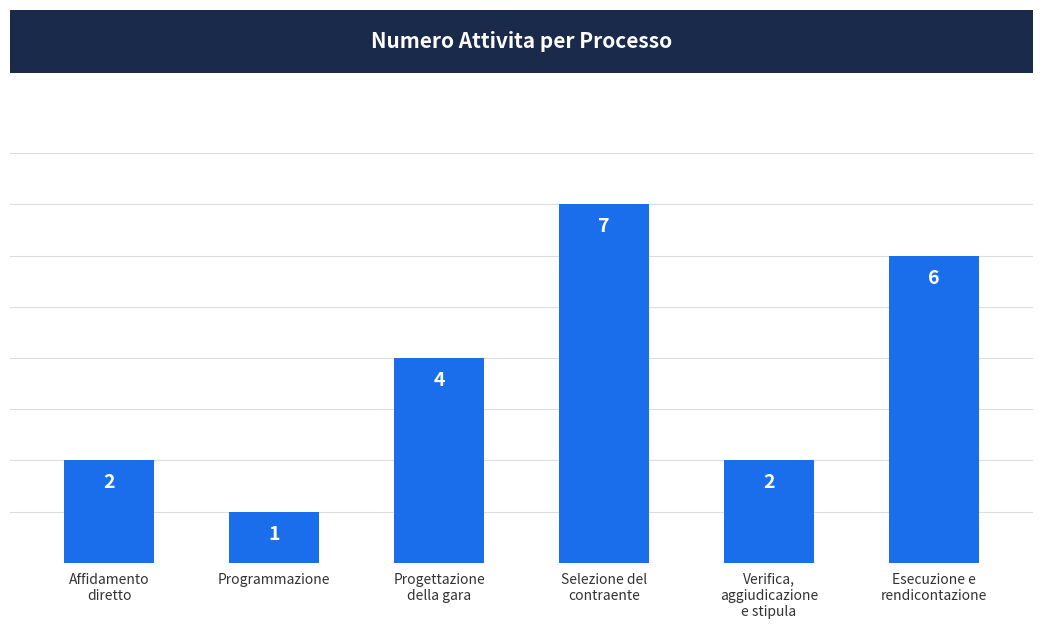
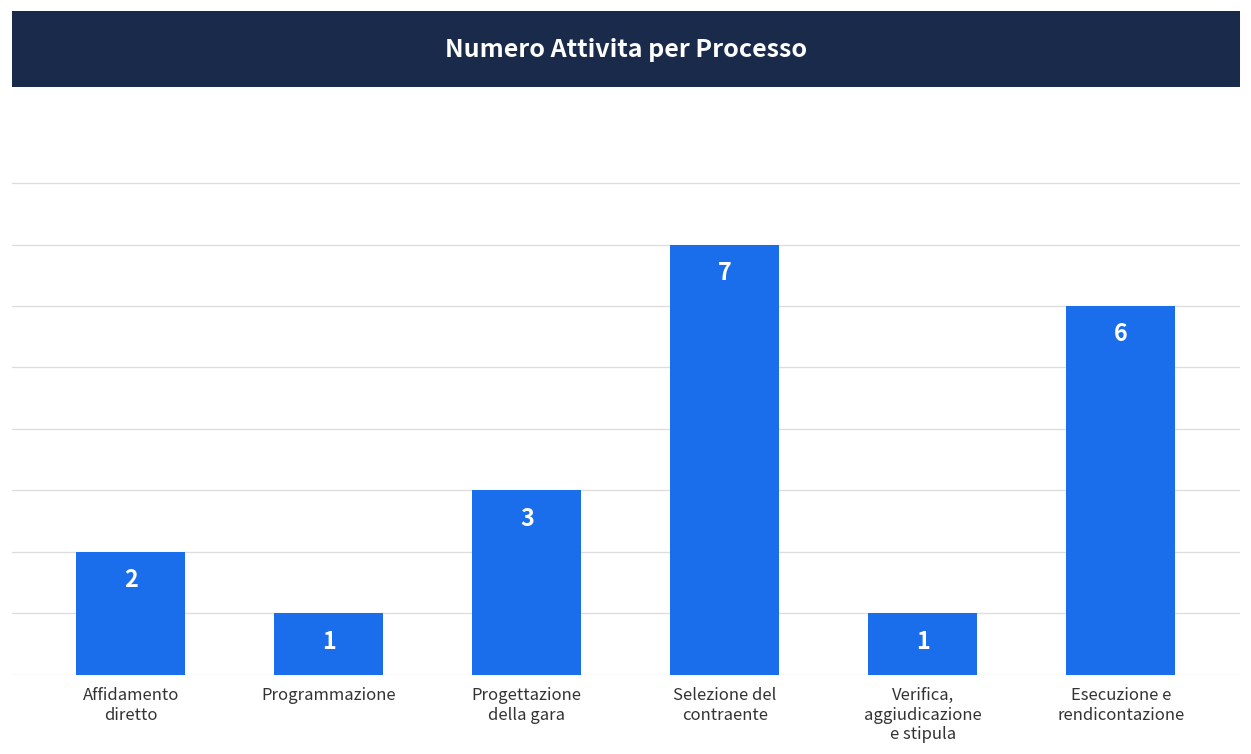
Progettazione della gara: 4 -> 3
Verifica, aggiudicazione e stipula: 2 -> 1
